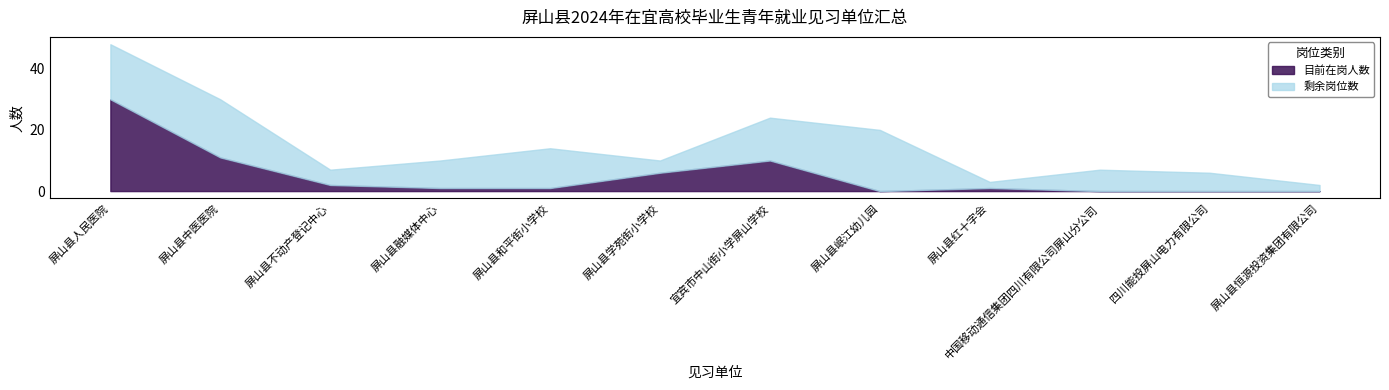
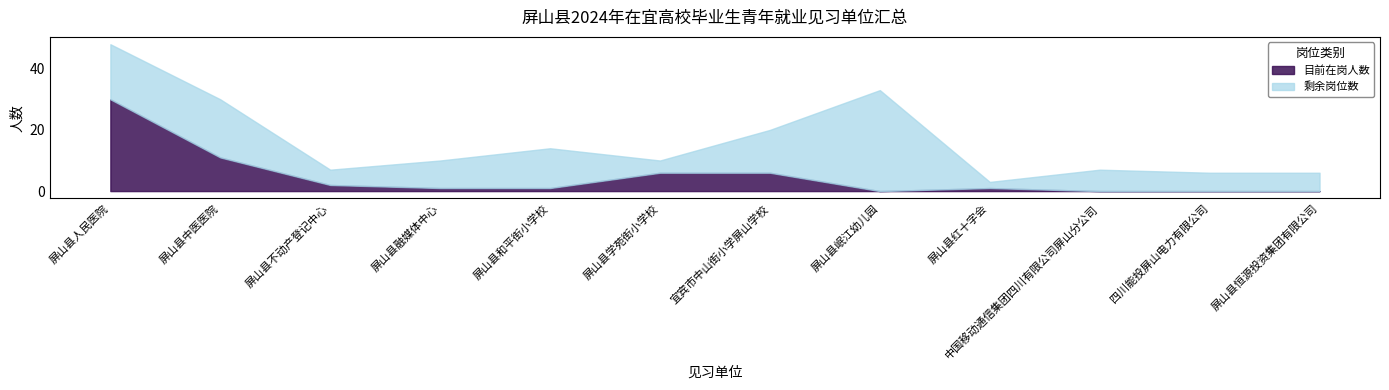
目前在岗人数, 宜宾市中山街小学屏山学校: 10 -> 6
剩余岗位数, 屏山县岷江幼儿园: 20 -> 33
剩余岗位数, 屏山县恒源投资集团有限公司: 2 -> 6
